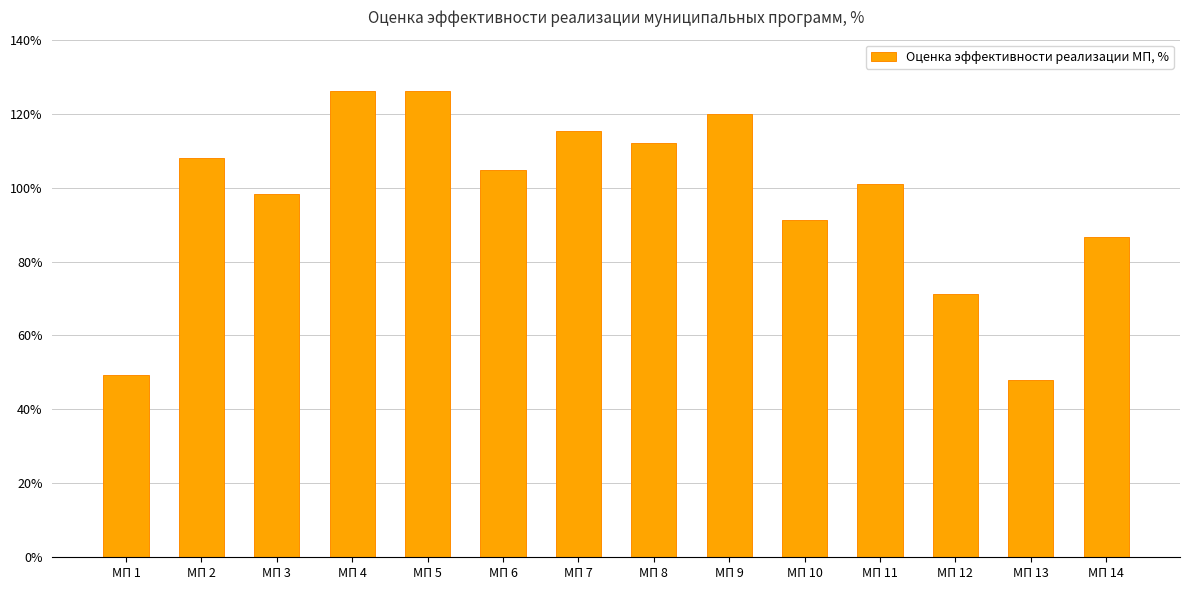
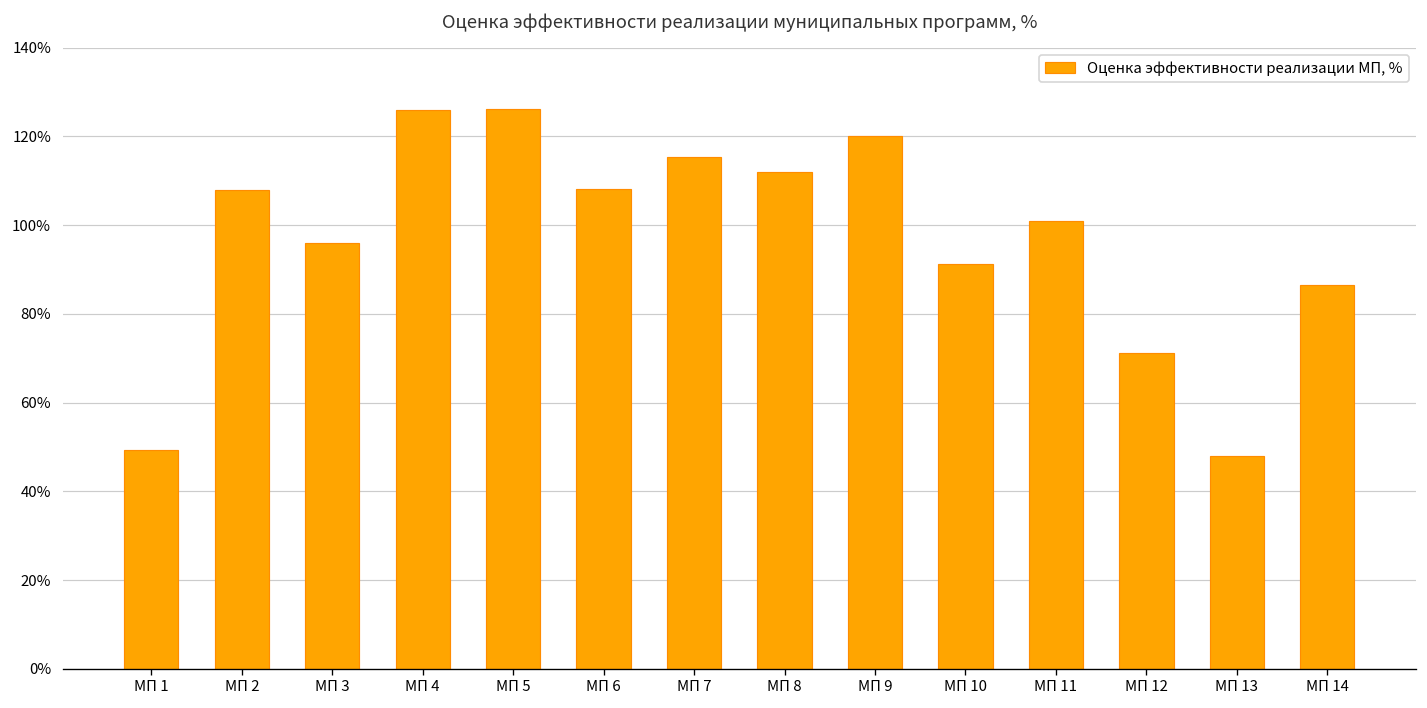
МП 3: 98% -> 96%
МП 6: 105% -> 108%
